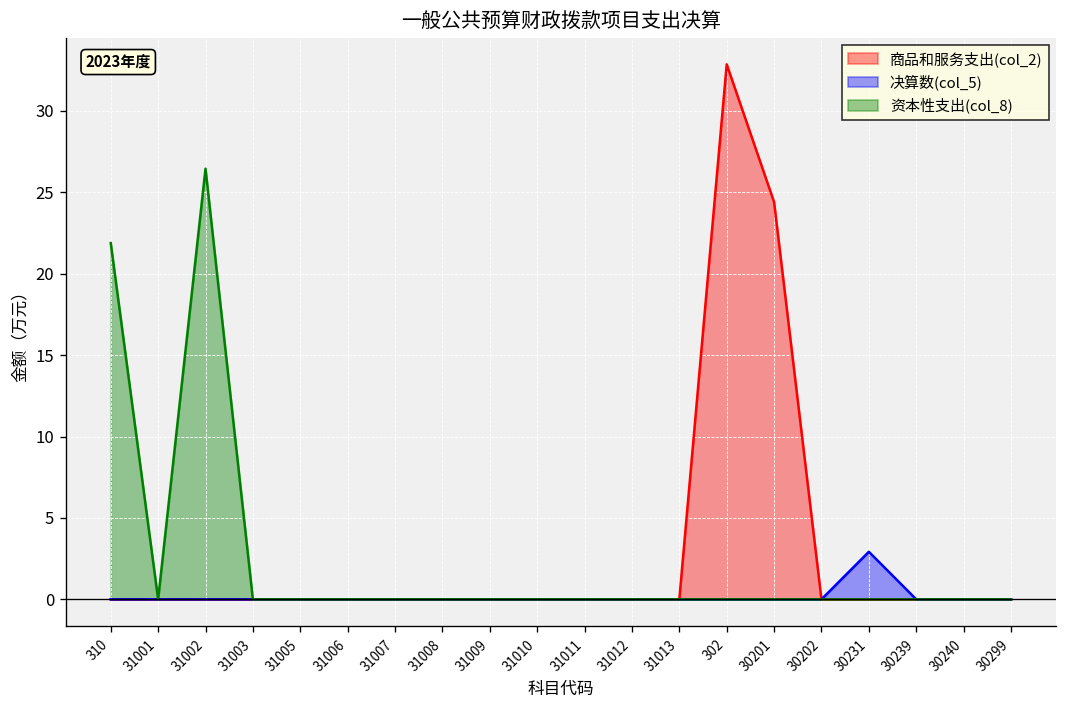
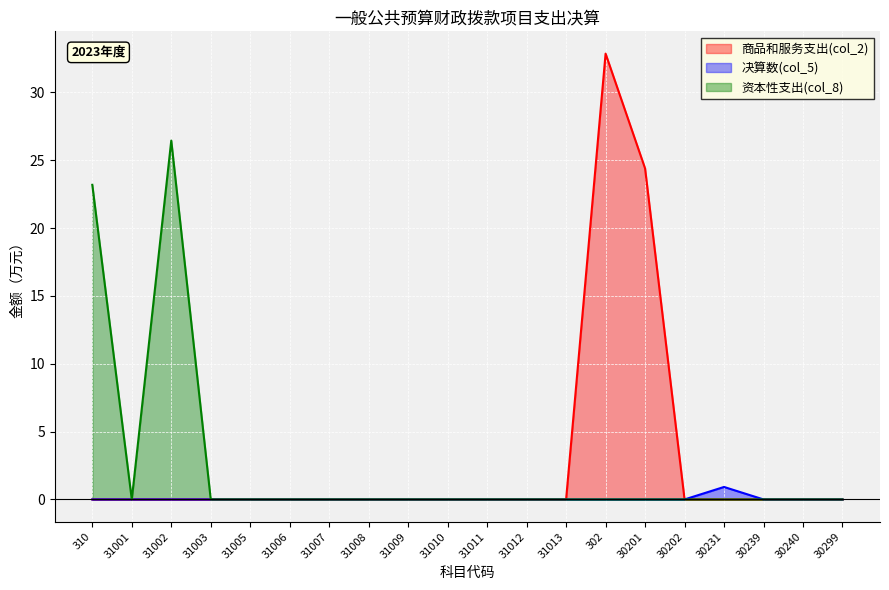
资本性支出(col_8), 310: 21.9 -> 23.2
决算数(col_5), 30231: 2.9 -> 0.9
